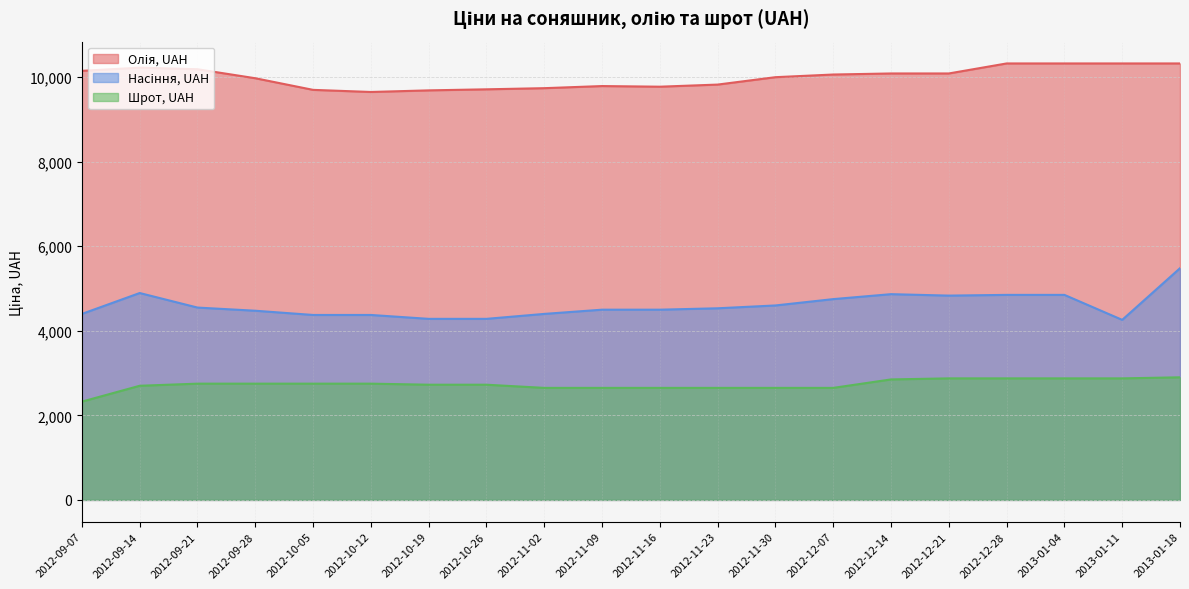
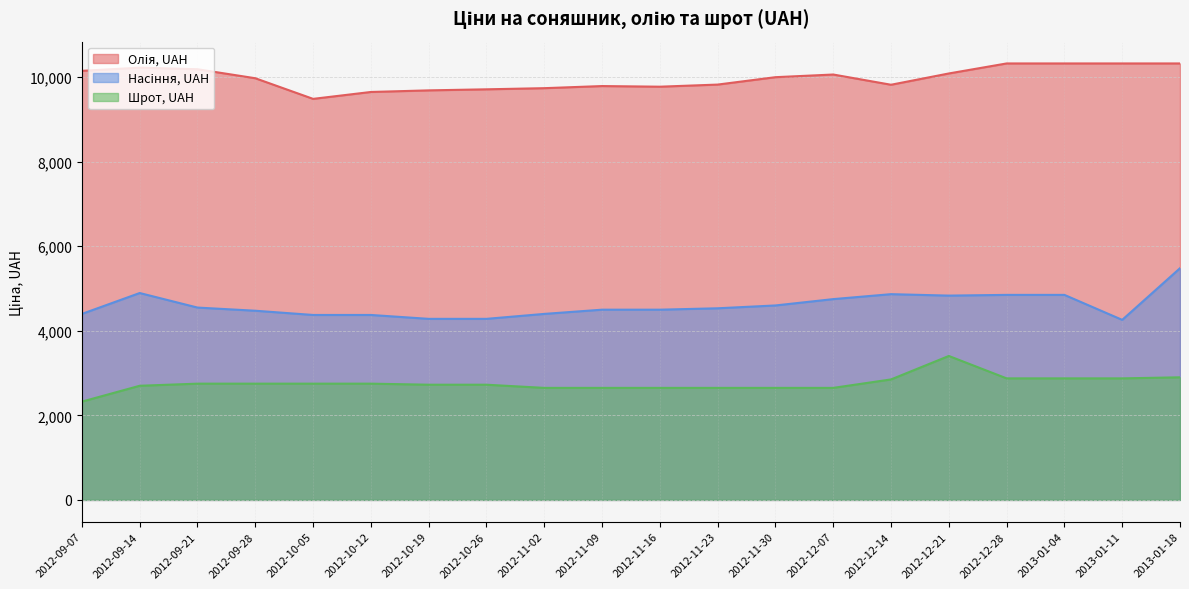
Олія, UAH, 2012-10-05: 9,700 -> 9,500
Олія, UAH, 2012-12-14: 10,100 -> 9,800
Шрот, UAH, 2012-12-21: 2,900 -> 3,400
